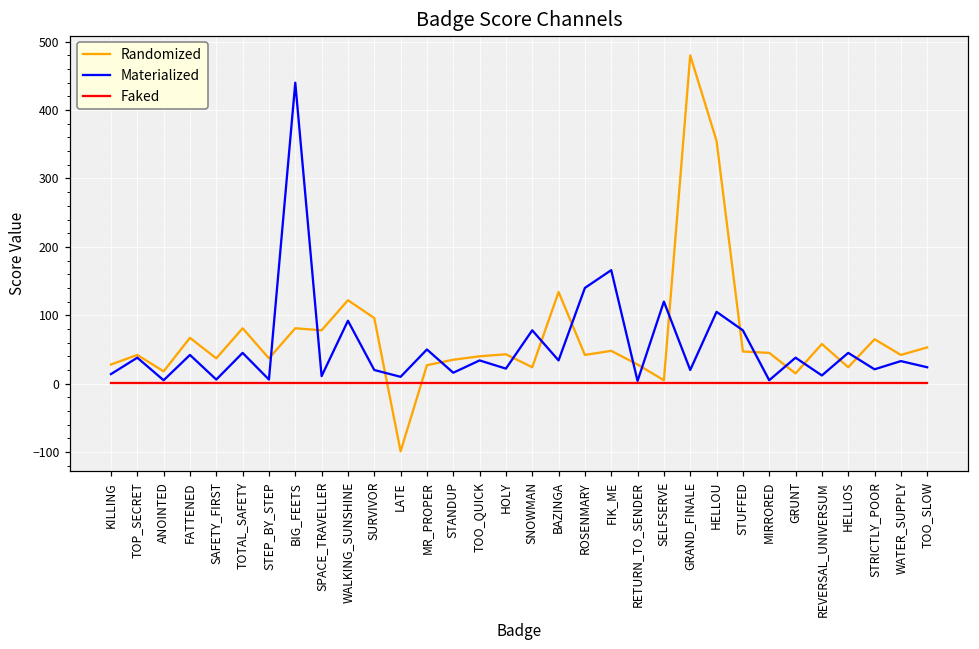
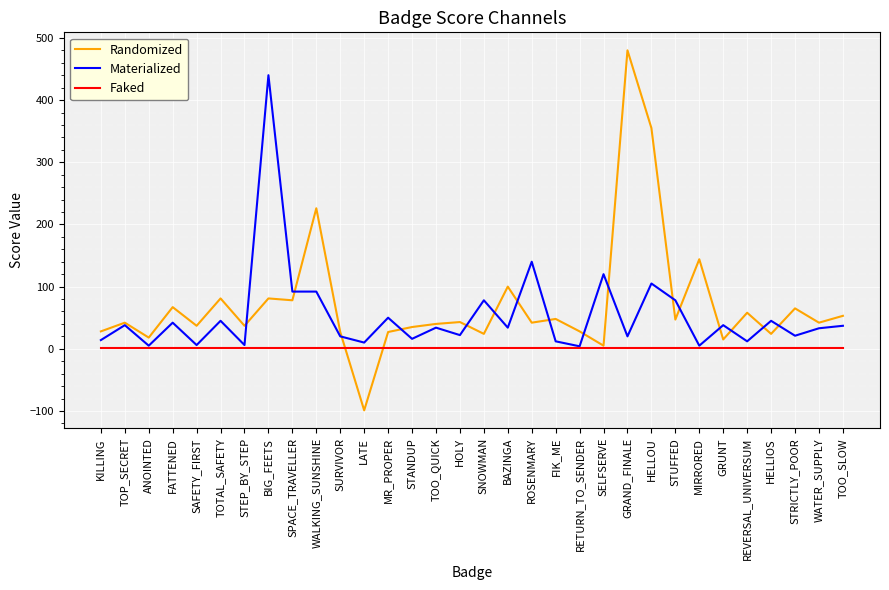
Materialized, SPACE_TRAVELLER: 10 -> 90
Randomized, WALKING_SUNSHINE: 120 -> 230
Randomized, SURVIVOR: 100 -> 30
Randomized, BAZINGA: 130 -> 100
Materialized, FIK_ME: 170 -> 10
Randomized, MIRRORED: 50 -> 140
Materialized, TOO_SLOW: 20 -> 40
